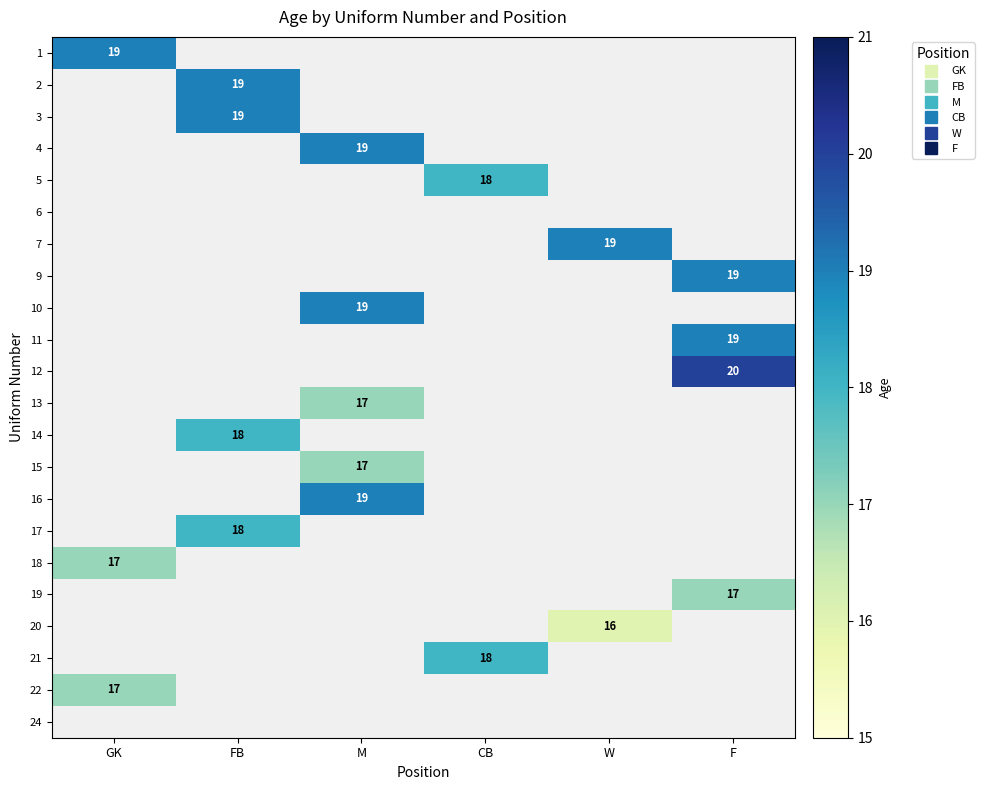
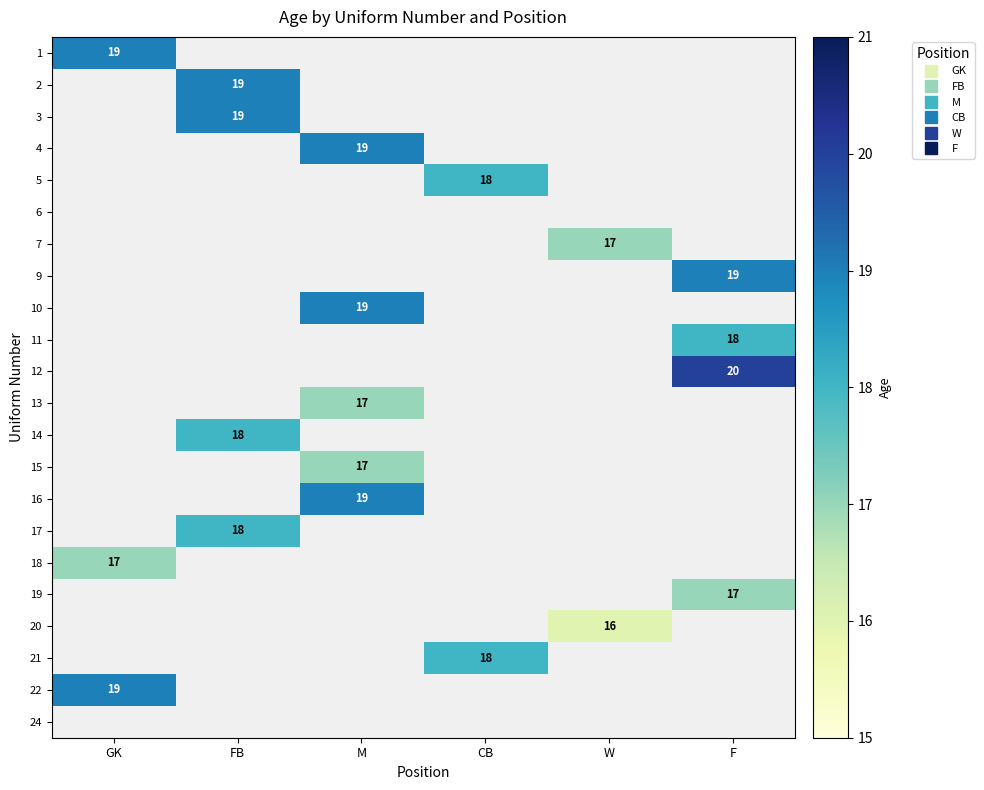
7, W: 19 -> 17
11, F: 19 -> 18
22, GK: 17 -> 19
